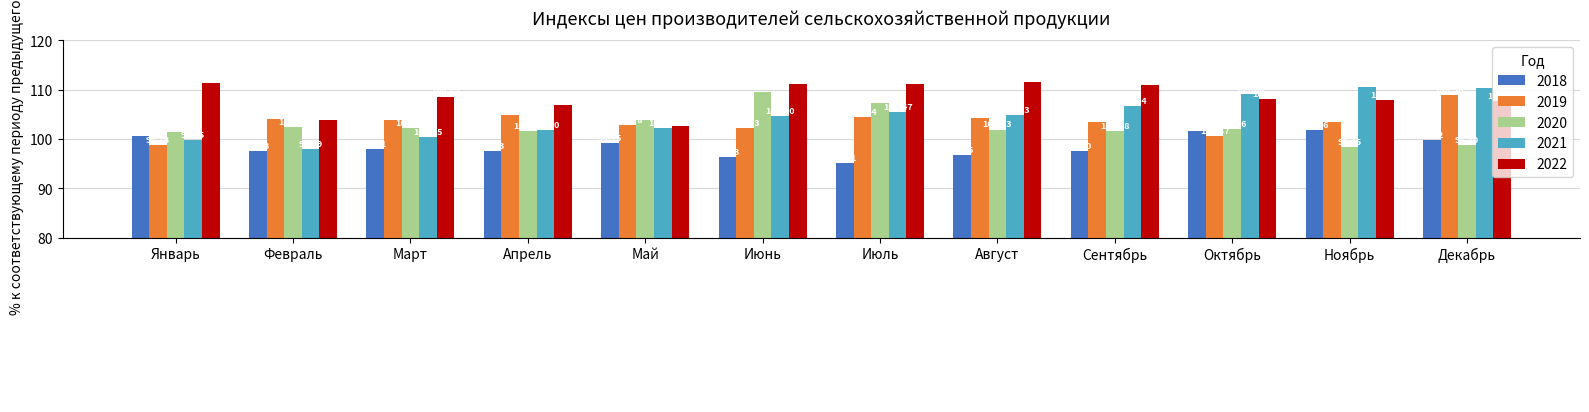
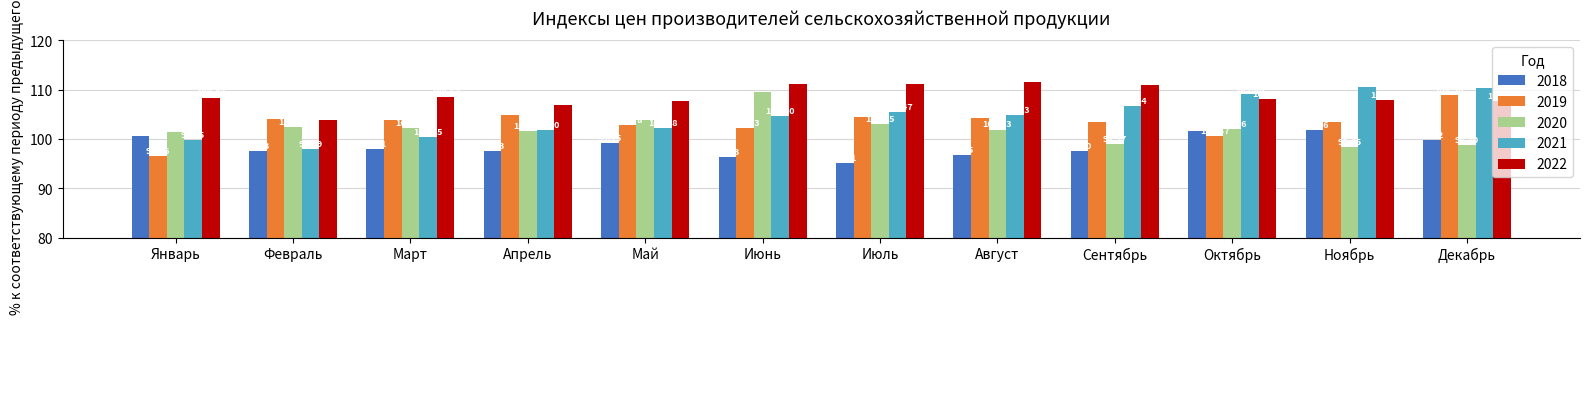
2019, Январь: 99 -> 96
2022, Январь: 111 -> 108
2022, Май: 103 -> 108
2020, Июль: 107 -> 103
2020, Сентябрь: 102 -> 99
